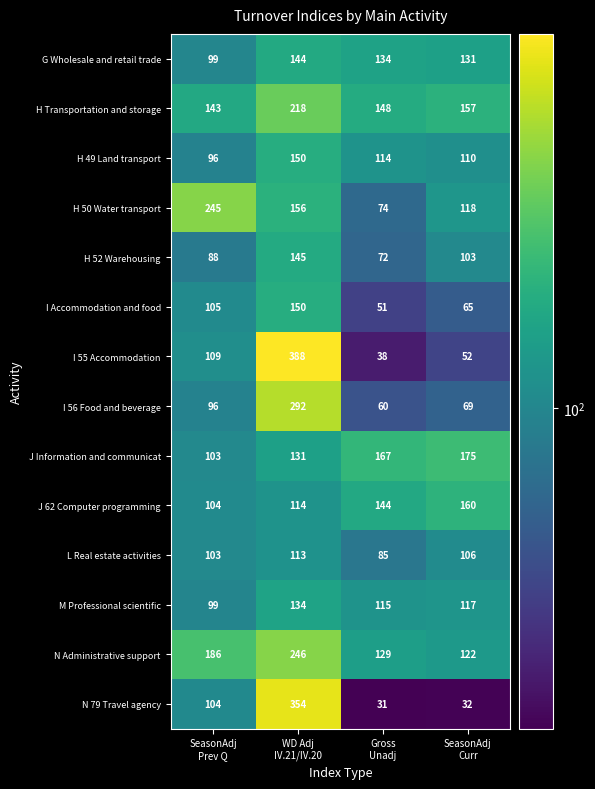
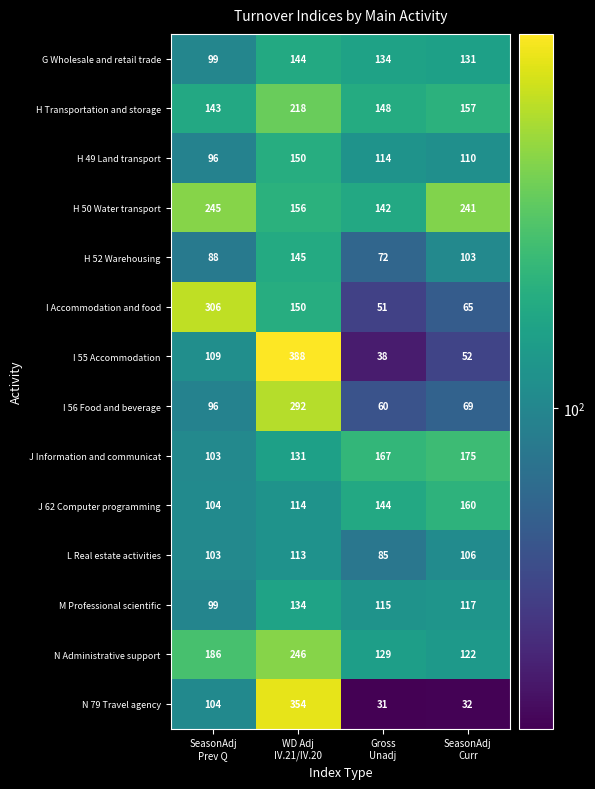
H 50 Water transport, Gross Unadj: 74 -> 142
H 50 Water transport, SeasonAdj Curr: 118 -> 241
I Accommodation and food, SeasonAdj Prev Q: 105 -> 306
